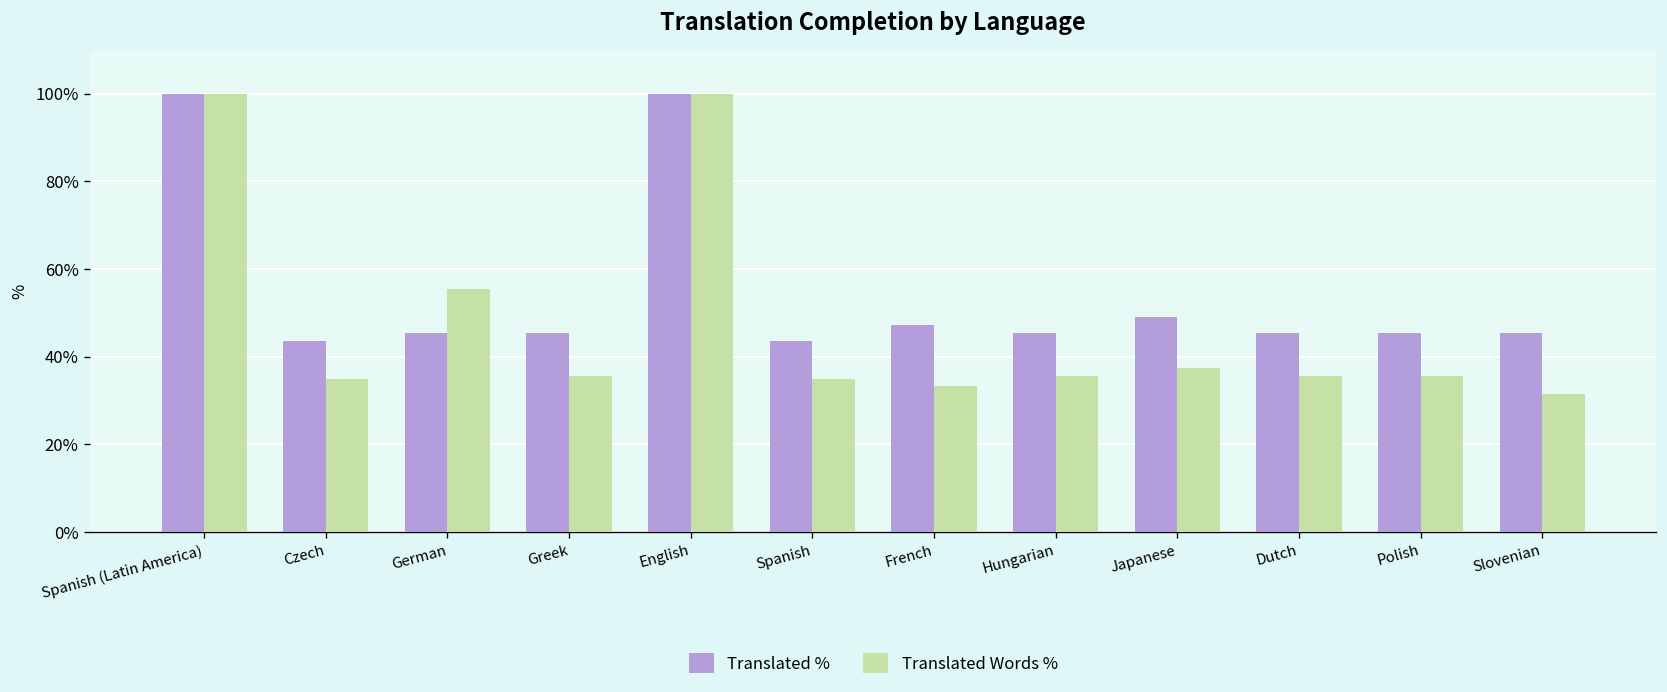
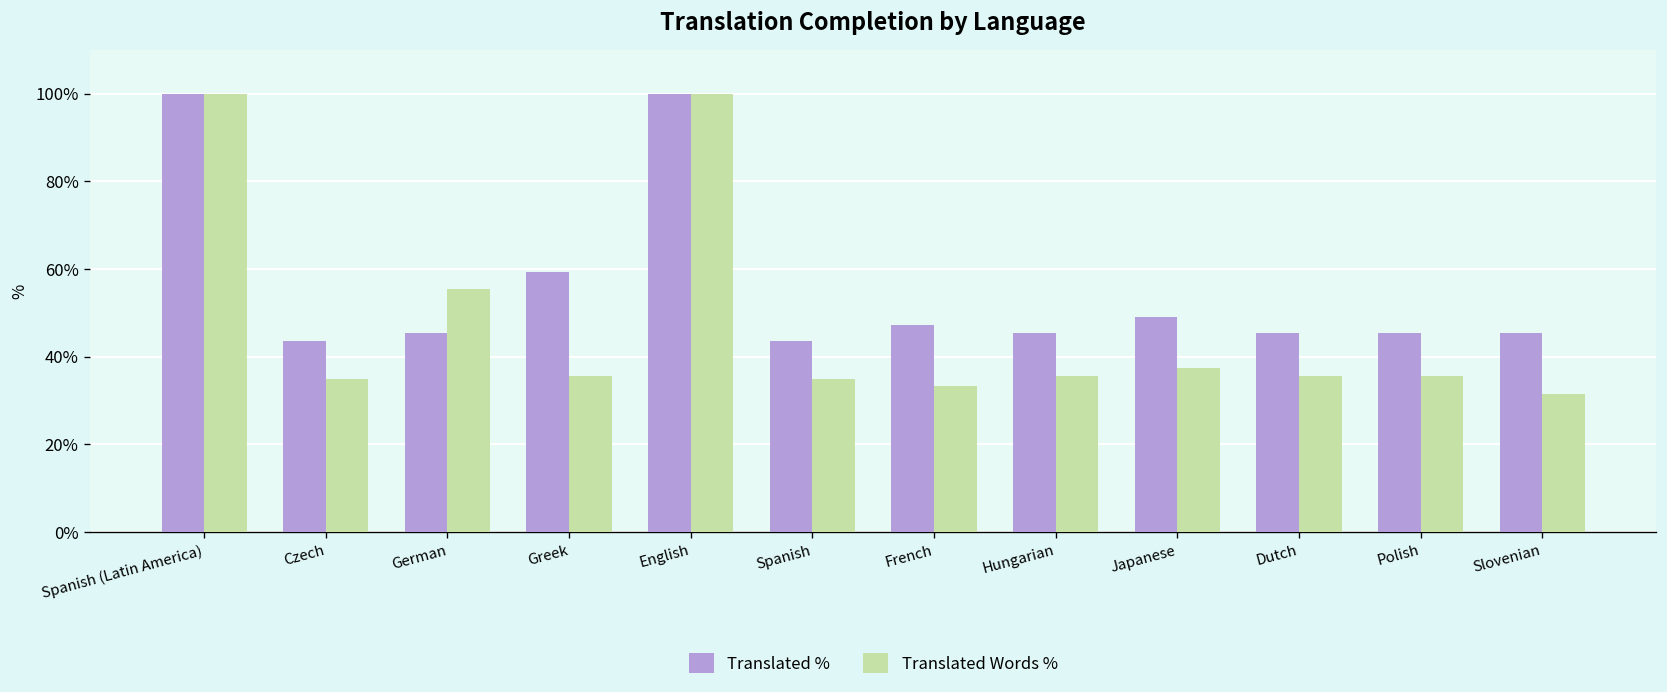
Translated %, Greek: 45% -> 59%
